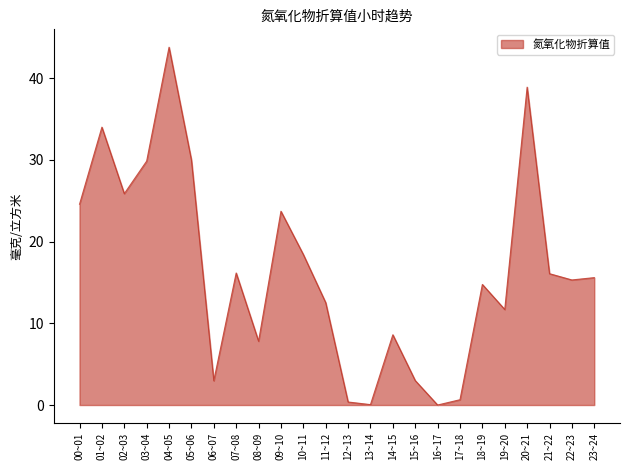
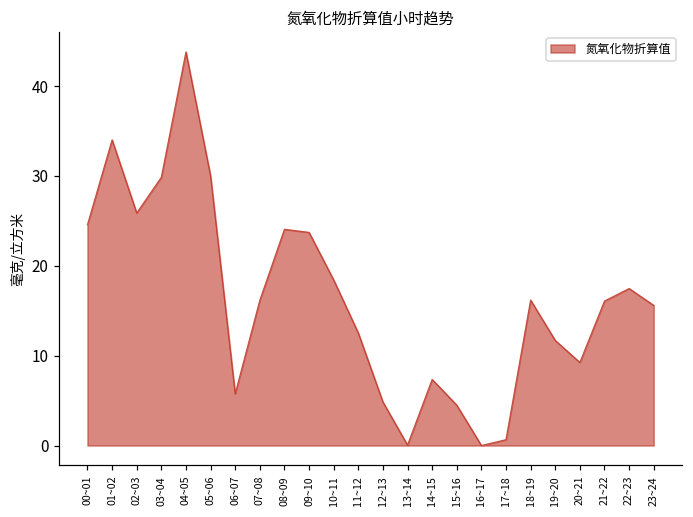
06~07: 3 -> 6
08~09: 8 -> 24
12~13: 0 -> 5
14~15: 9 -> 7
15~16: 3 -> 4
18~19: 15 -> 16
20~21: 39 -> 9
22~23: 15 -> 17
